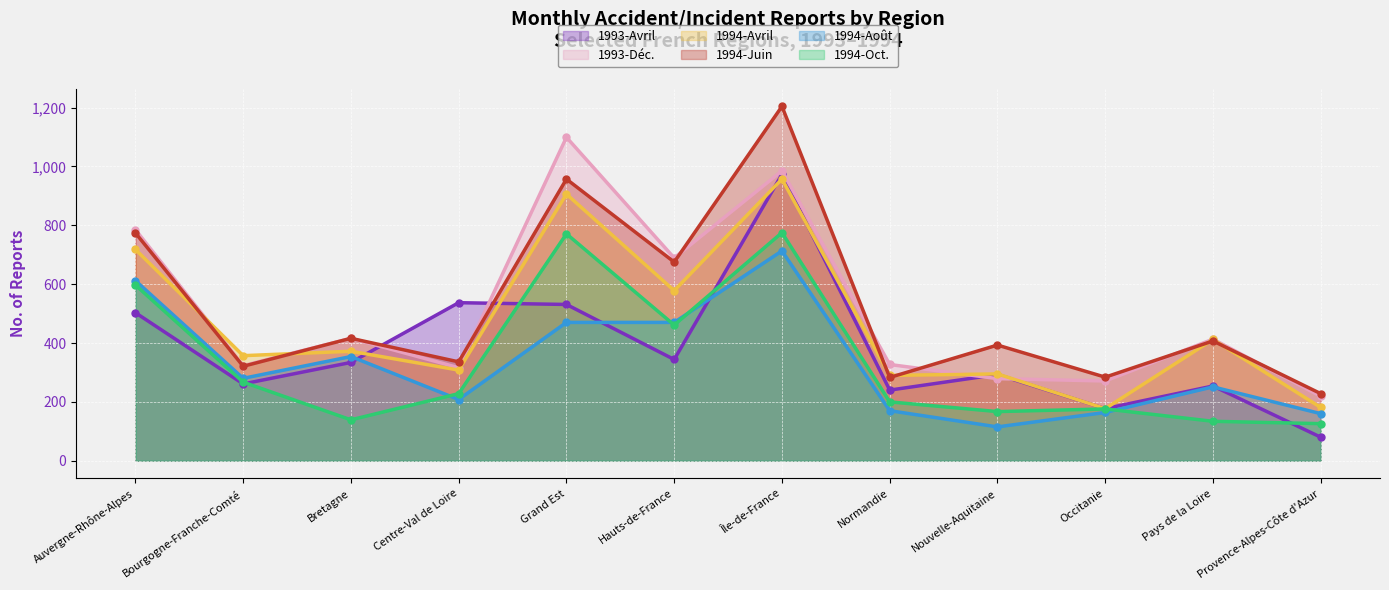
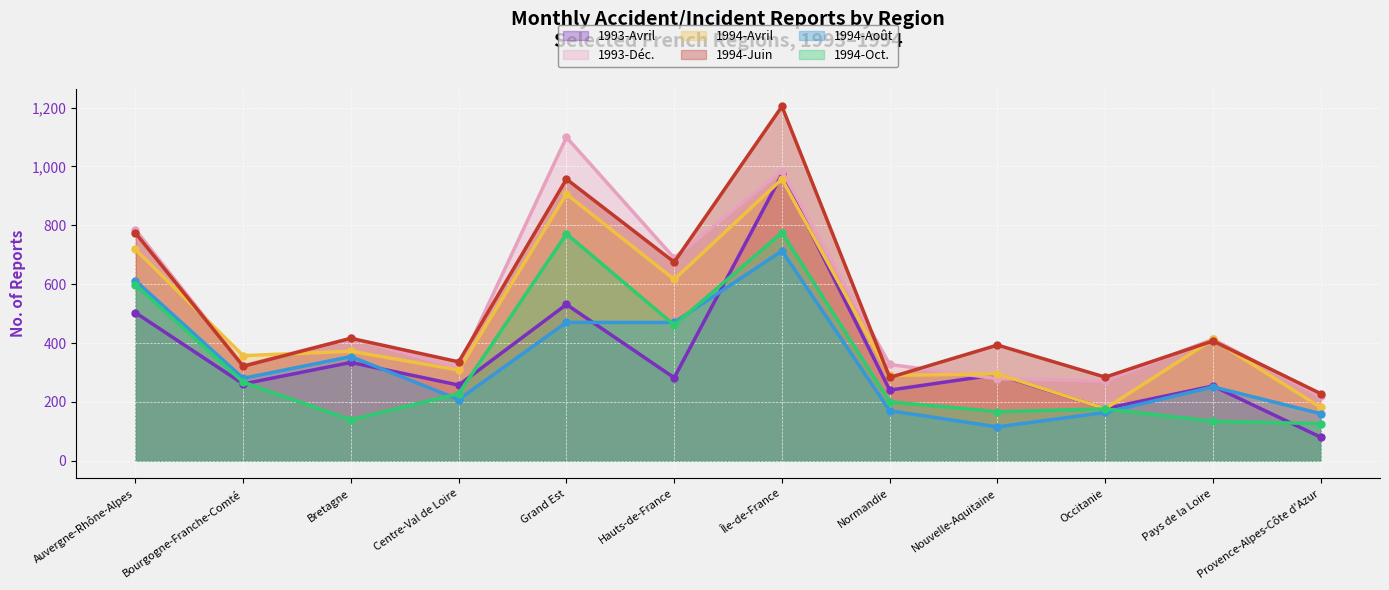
1993-Avril, Centre-Val de Loire: 540 -> 260
1993-Avril, Hauts-de-France: 340 -> 280
1994-Avril, Hauts-de-France: 580 -> 620
